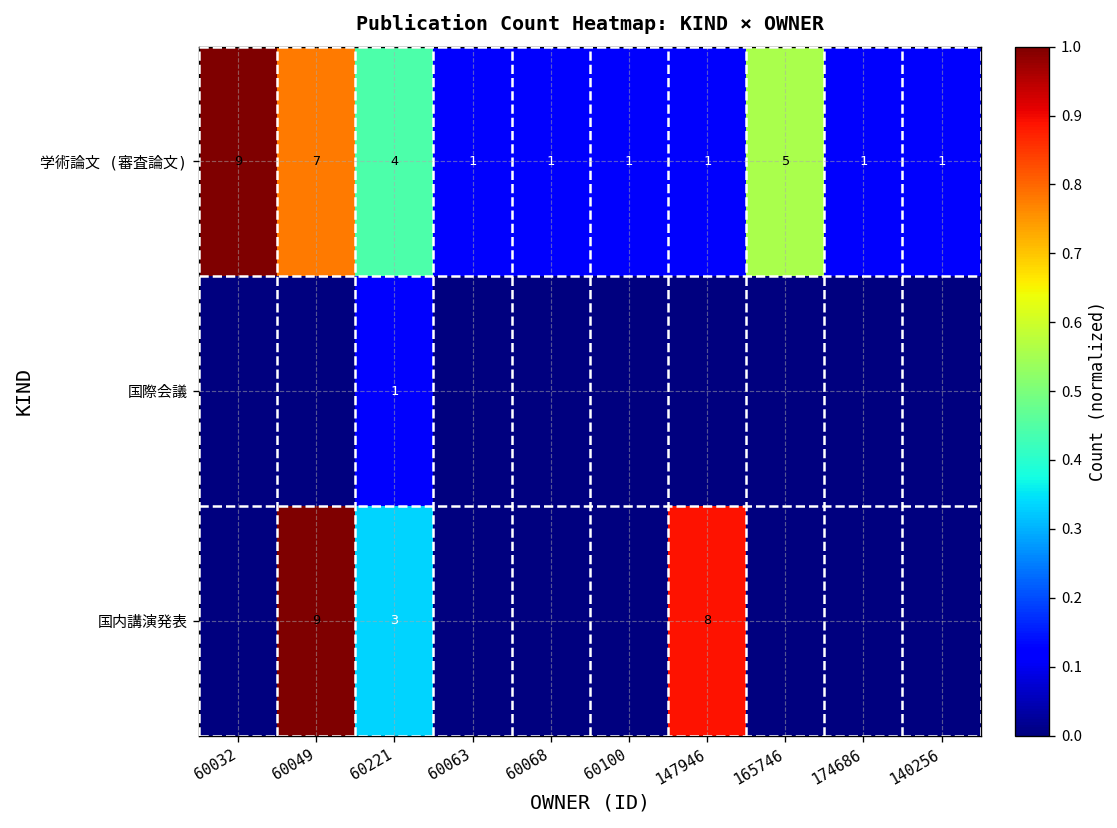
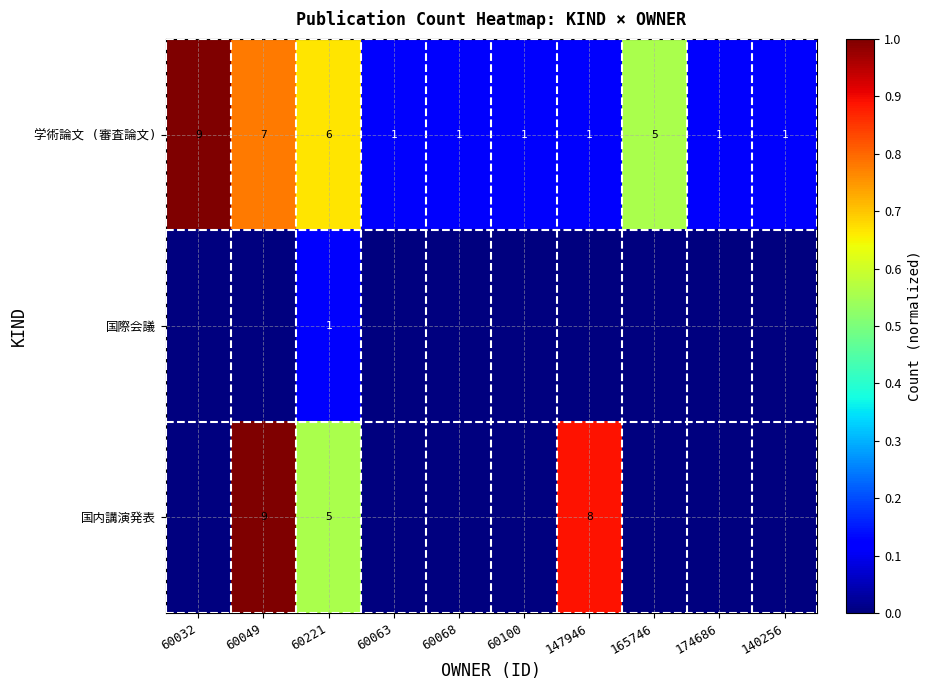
学術論文 (審査論文), 60221: 4 -> 6
国内講演発表, 60221: 3 -> 5
